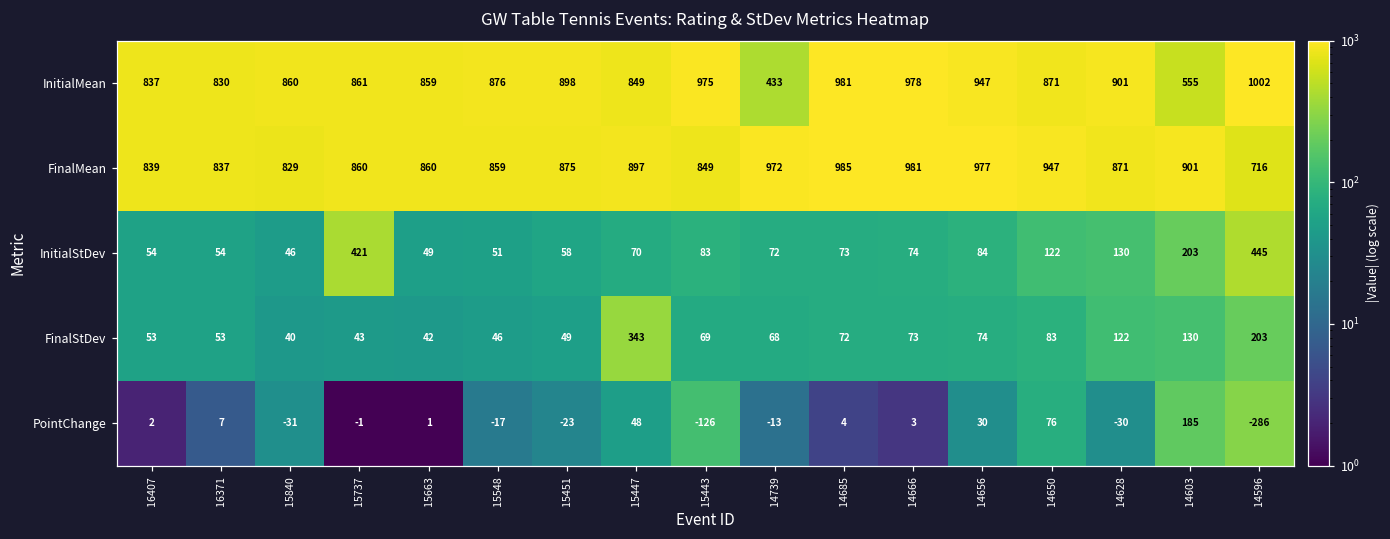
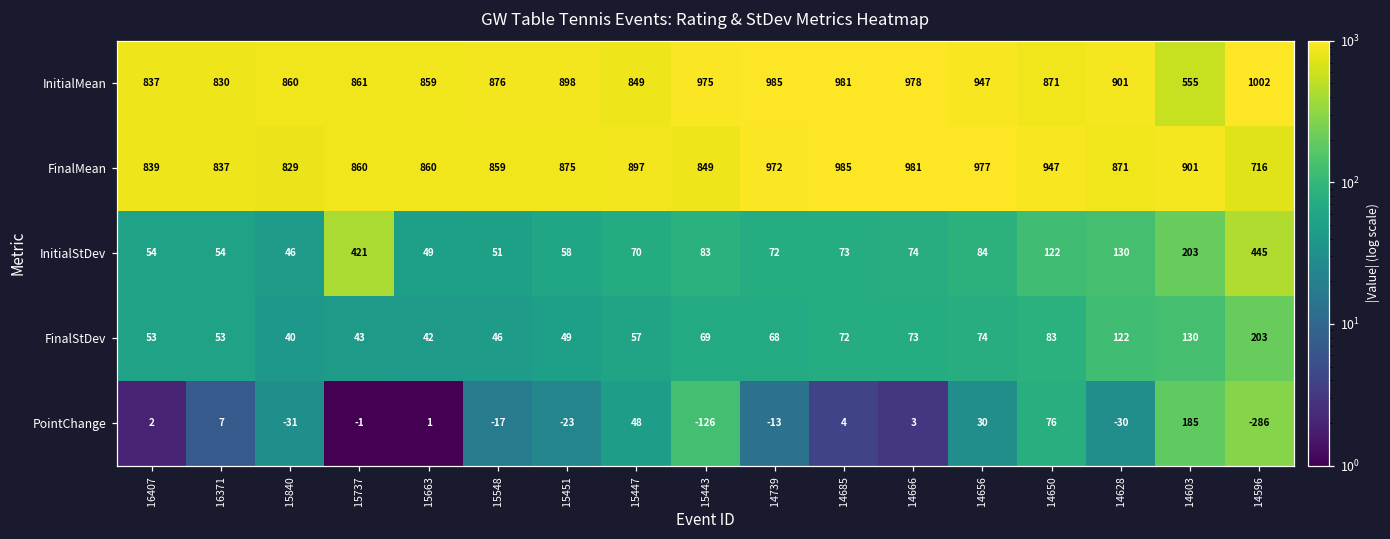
InitialMean, 14739: 433 -> 985
FinalStDev, 15447: 343 -> 57
